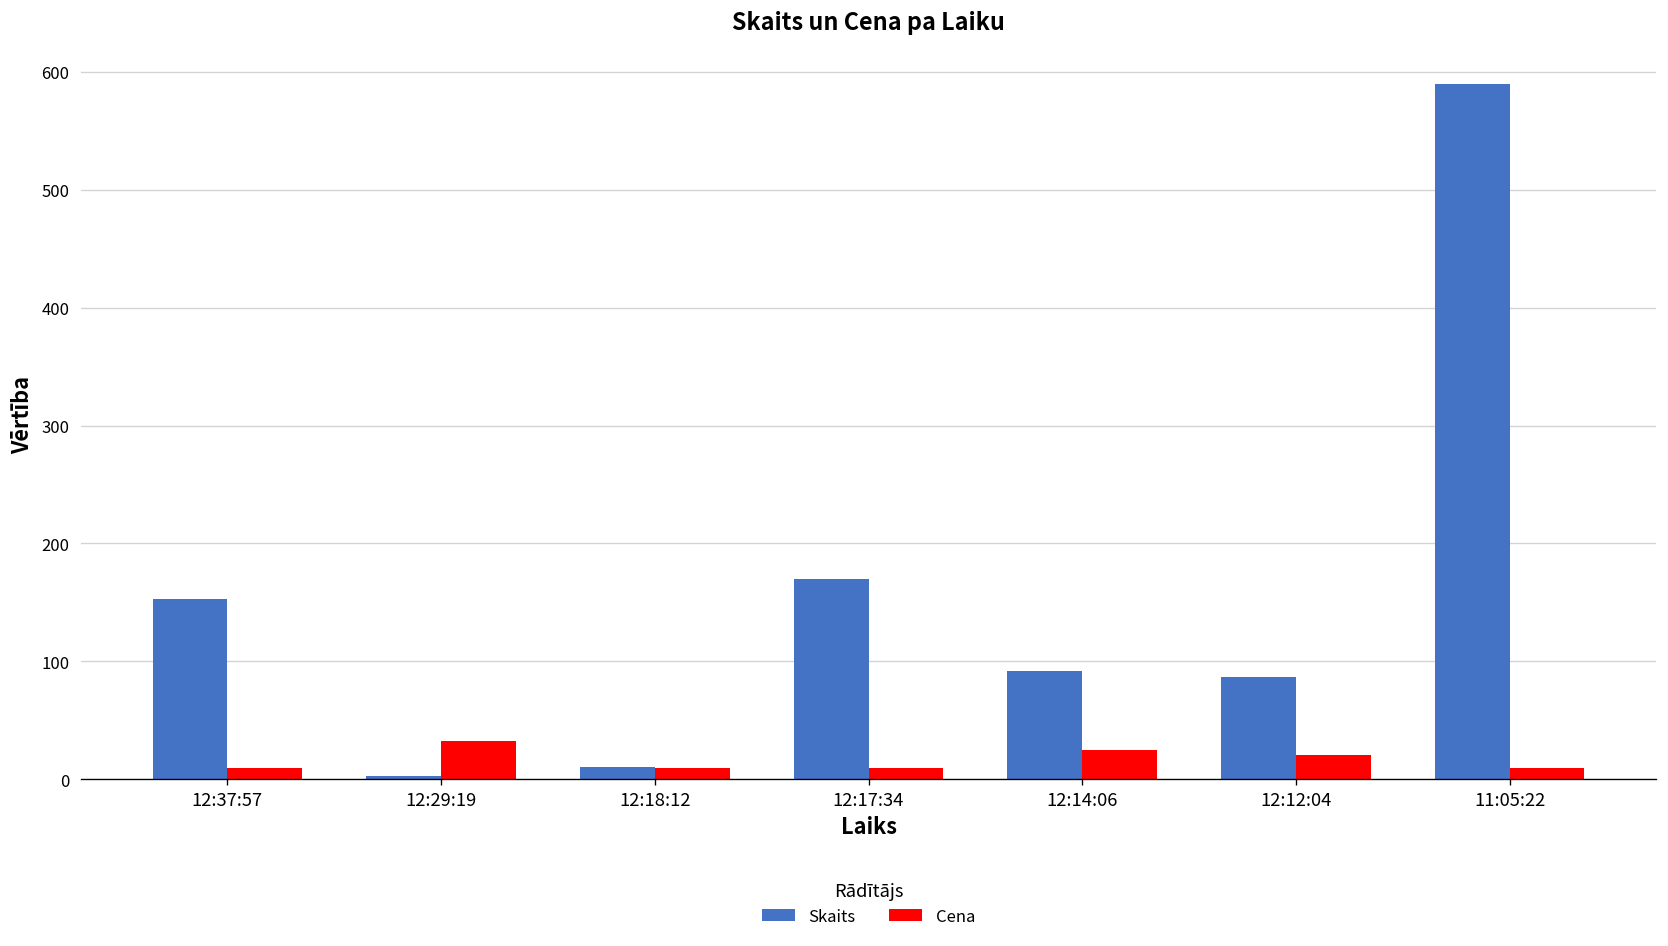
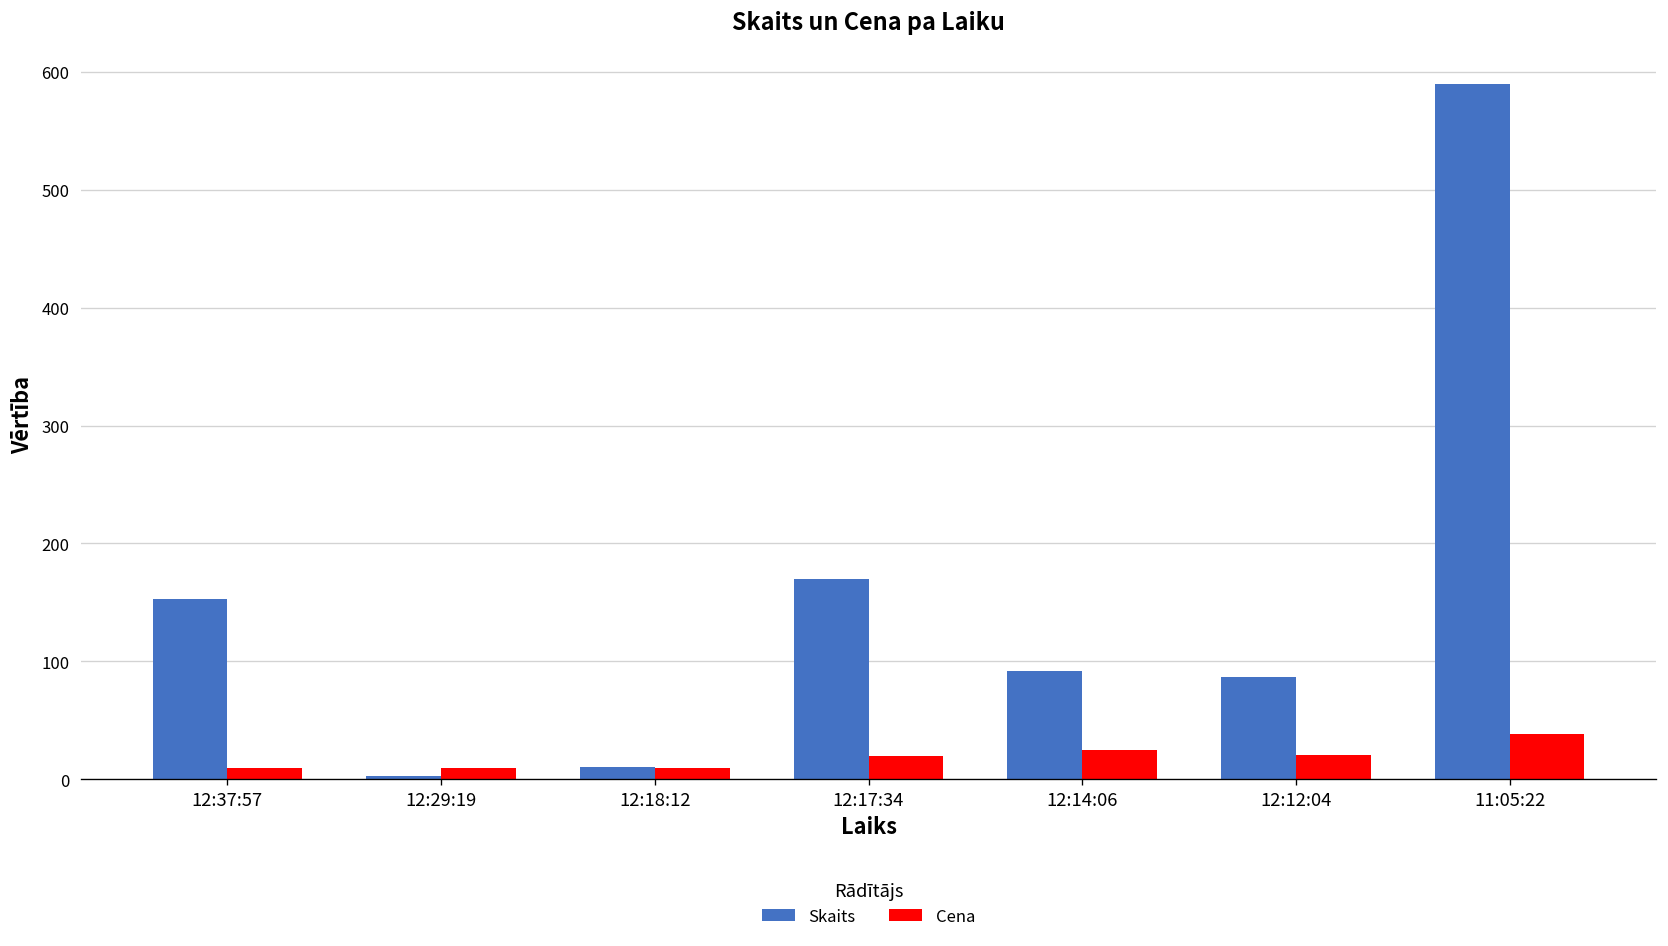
Cena, 12:29:19: 30 -> 10
Cena, 12:17:34: 10 -> 20
Cena, 11:05:22: 10 -> 40
